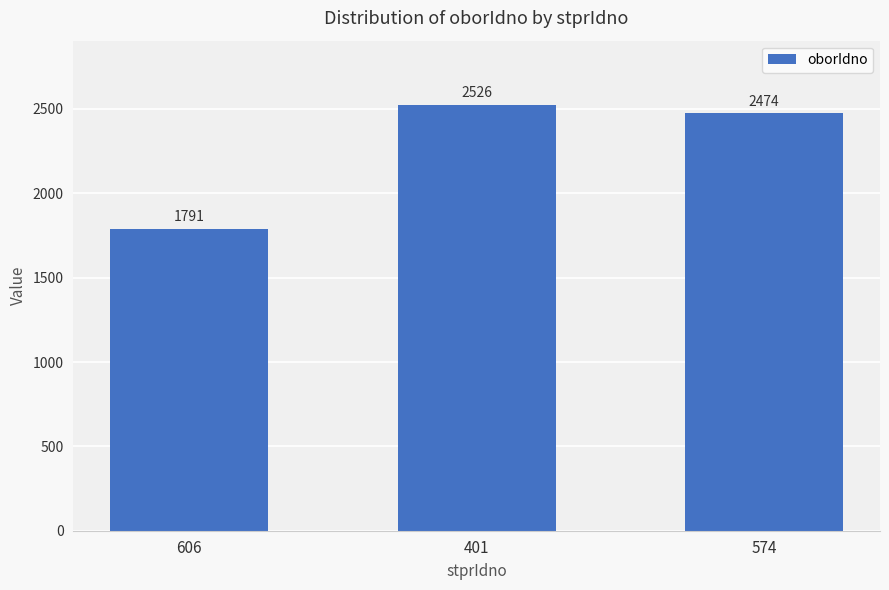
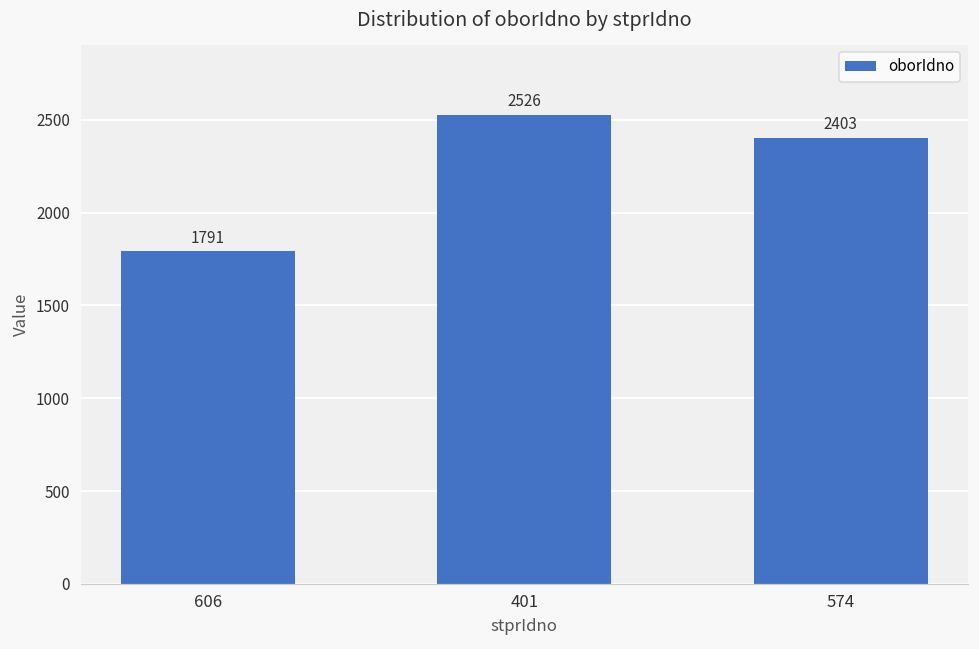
574: 2474 -> 2403
